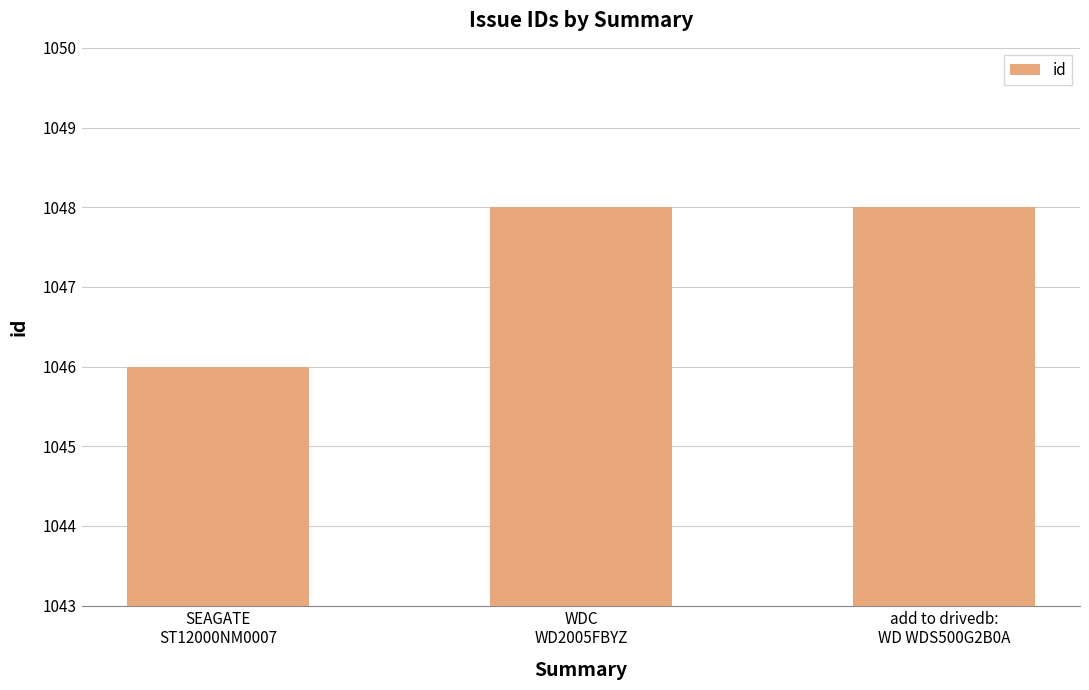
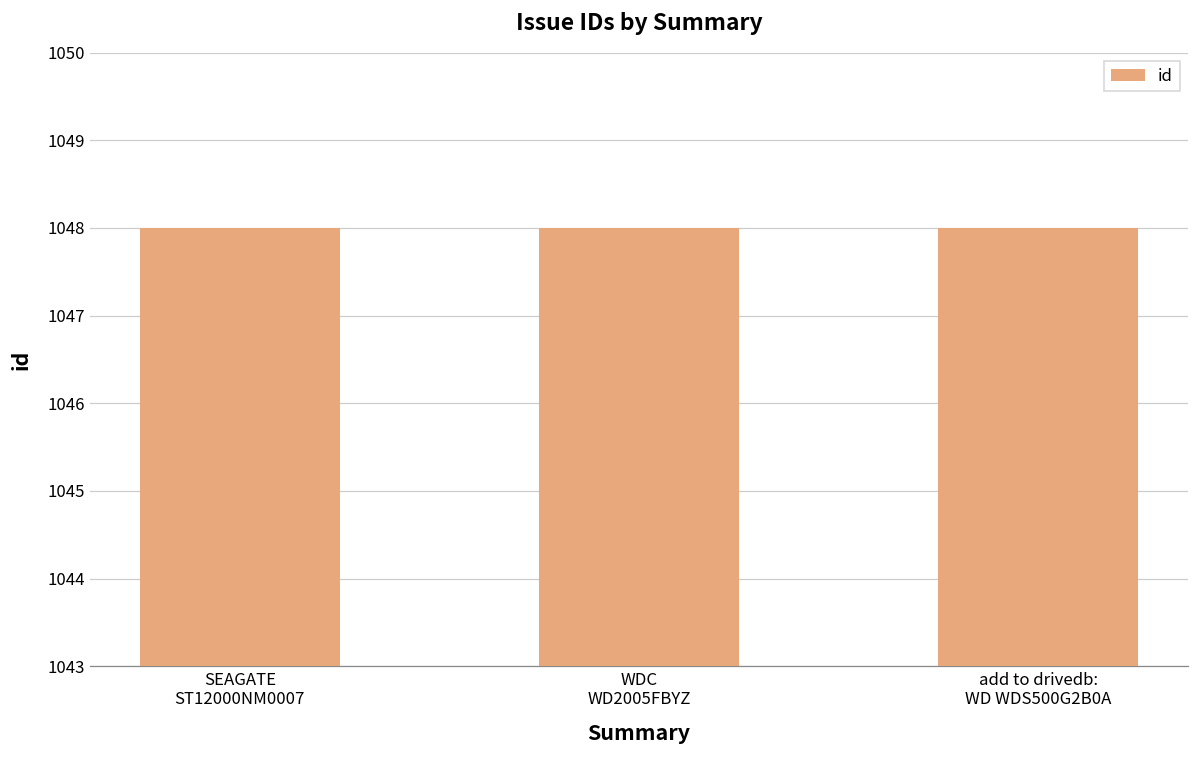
SEAGATE ST12000NM0007: 1046 -> 1048
